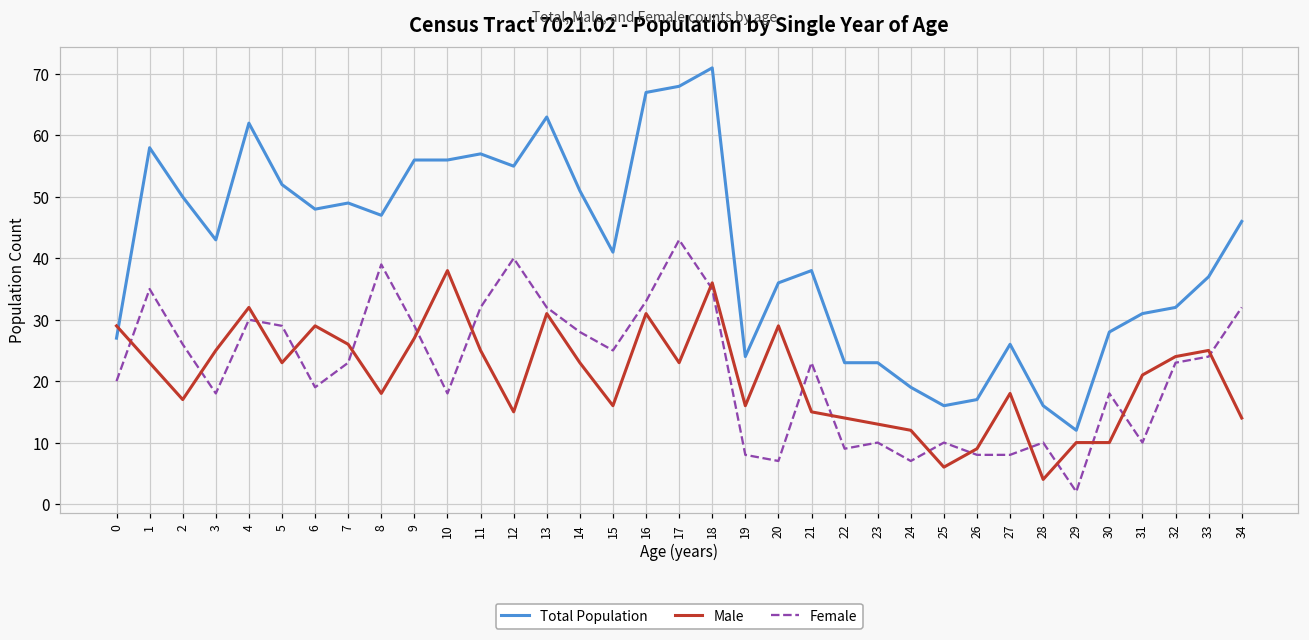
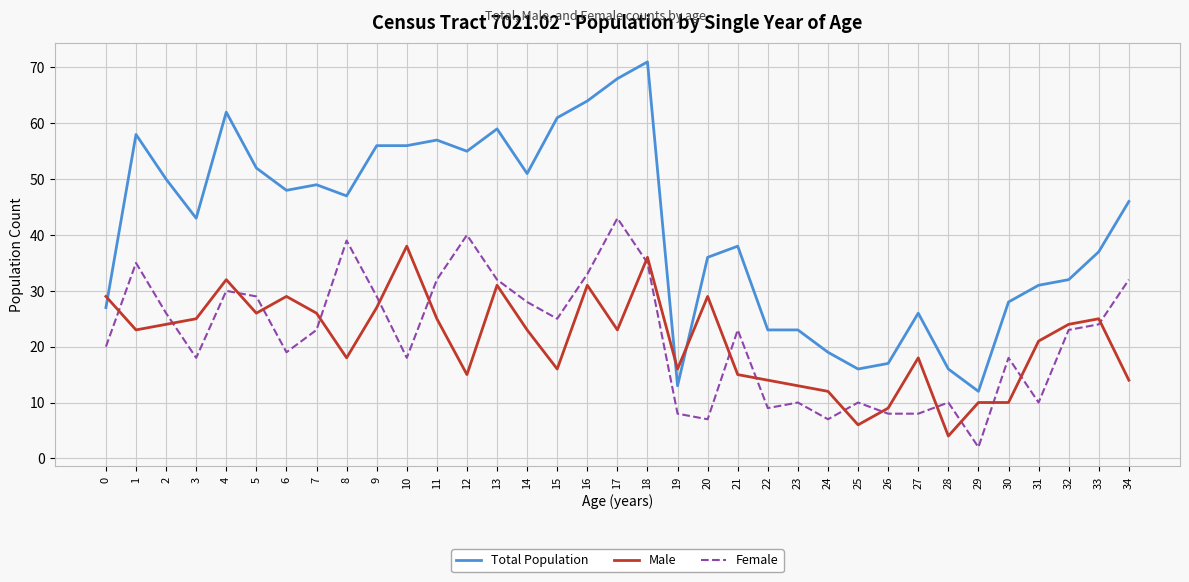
Male, 2: 17 -> 24
Male, 5: 23 -> 26
Total Population, 13: 63 -> 59
Total Population, 15: 41 -> 61
Total Population, 16: 67 -> 64
Total Population, 19: 24 -> 13
